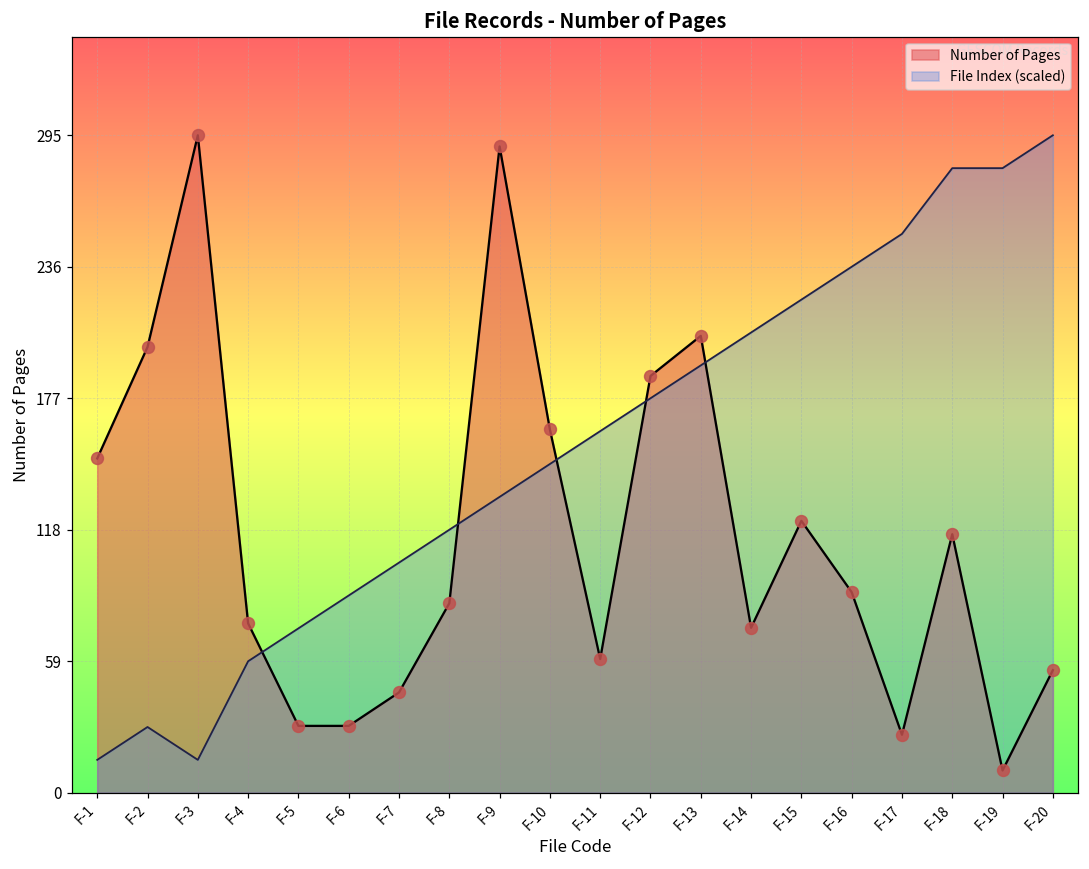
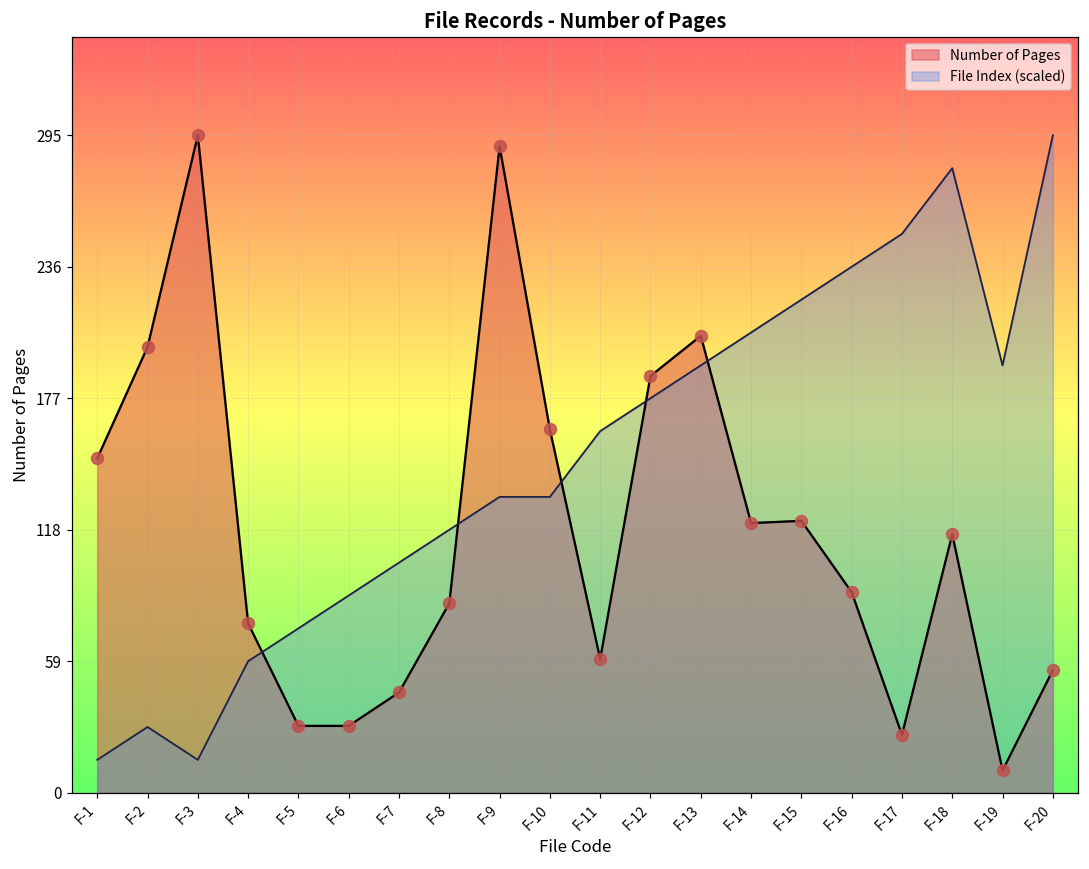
File Index (scaled), F-10: 148 -> 133
Number of Pages, F-14: 74 -> 121
File Index (scaled), F-19: 280 -> 192
